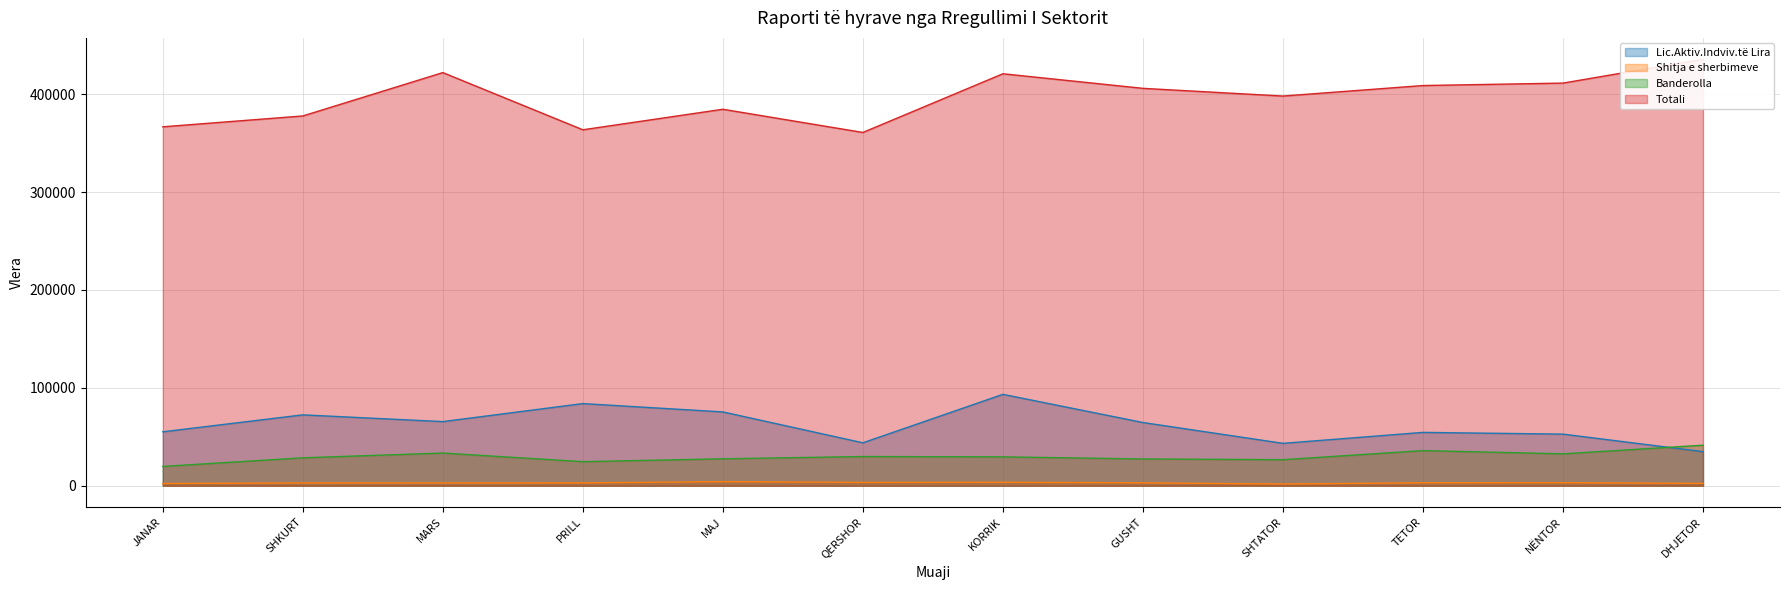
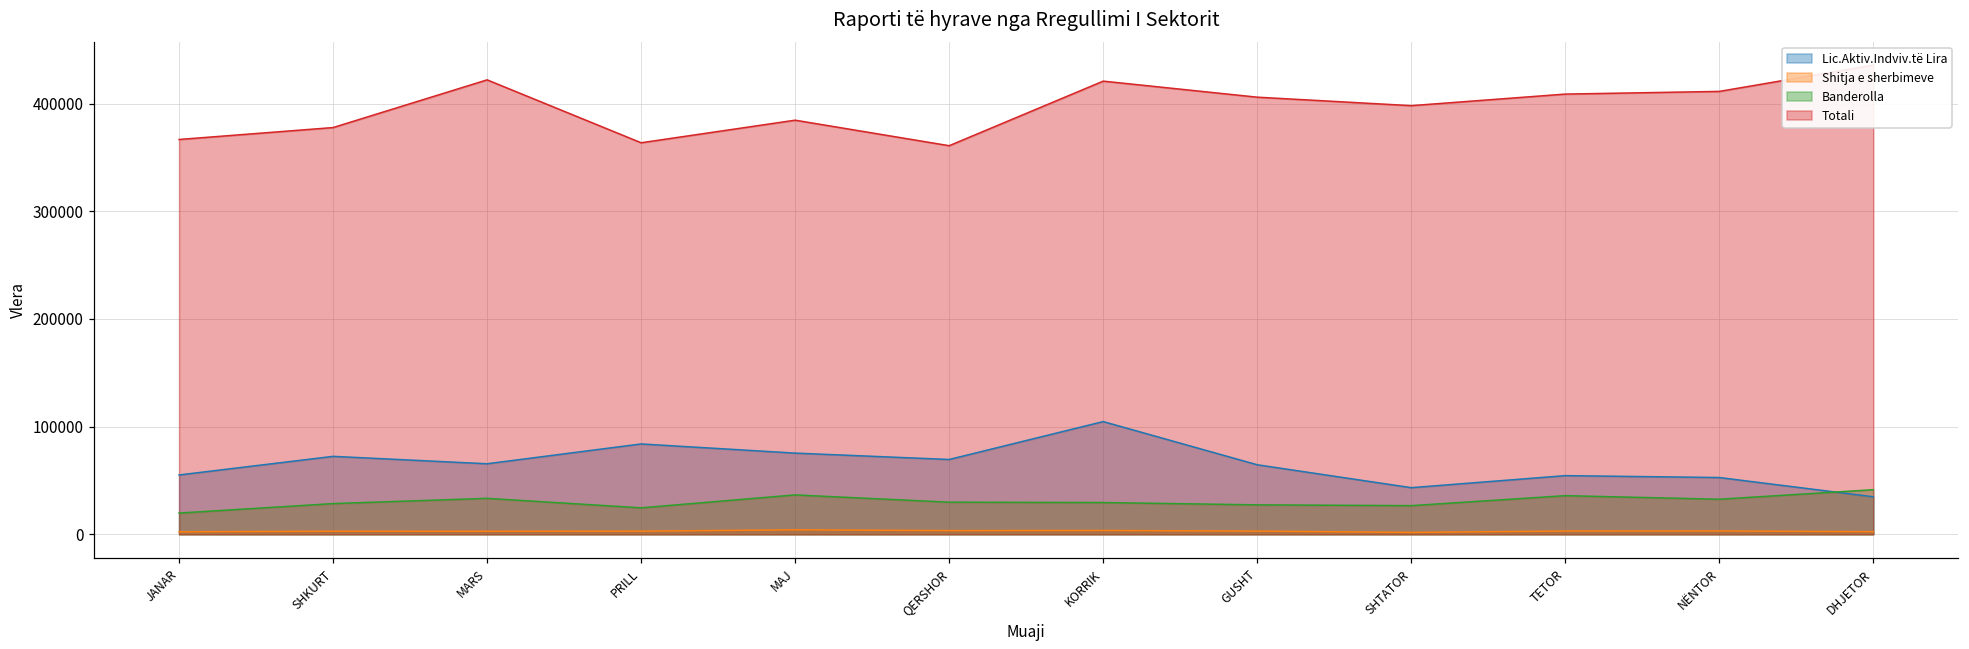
Banderolla, MAJ: 30000 -> 40000
Lic.Aktiv.Indviv.të Lira, QERSHOR: 40000 -> 70000
Lic.Aktiv.Indviv.të Lira, KORRIK: 90000 -> 100000
